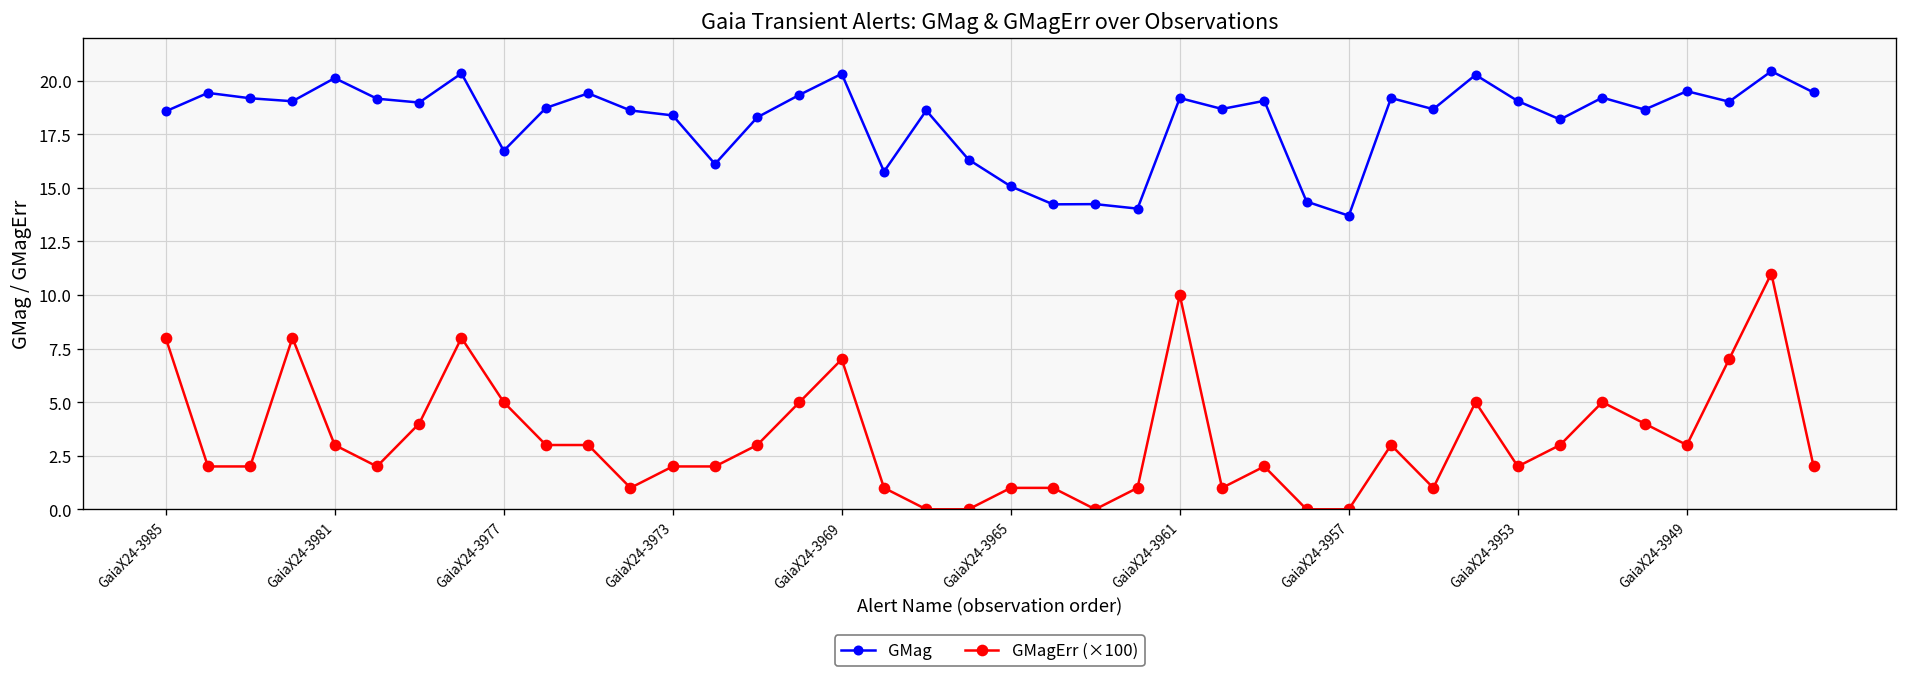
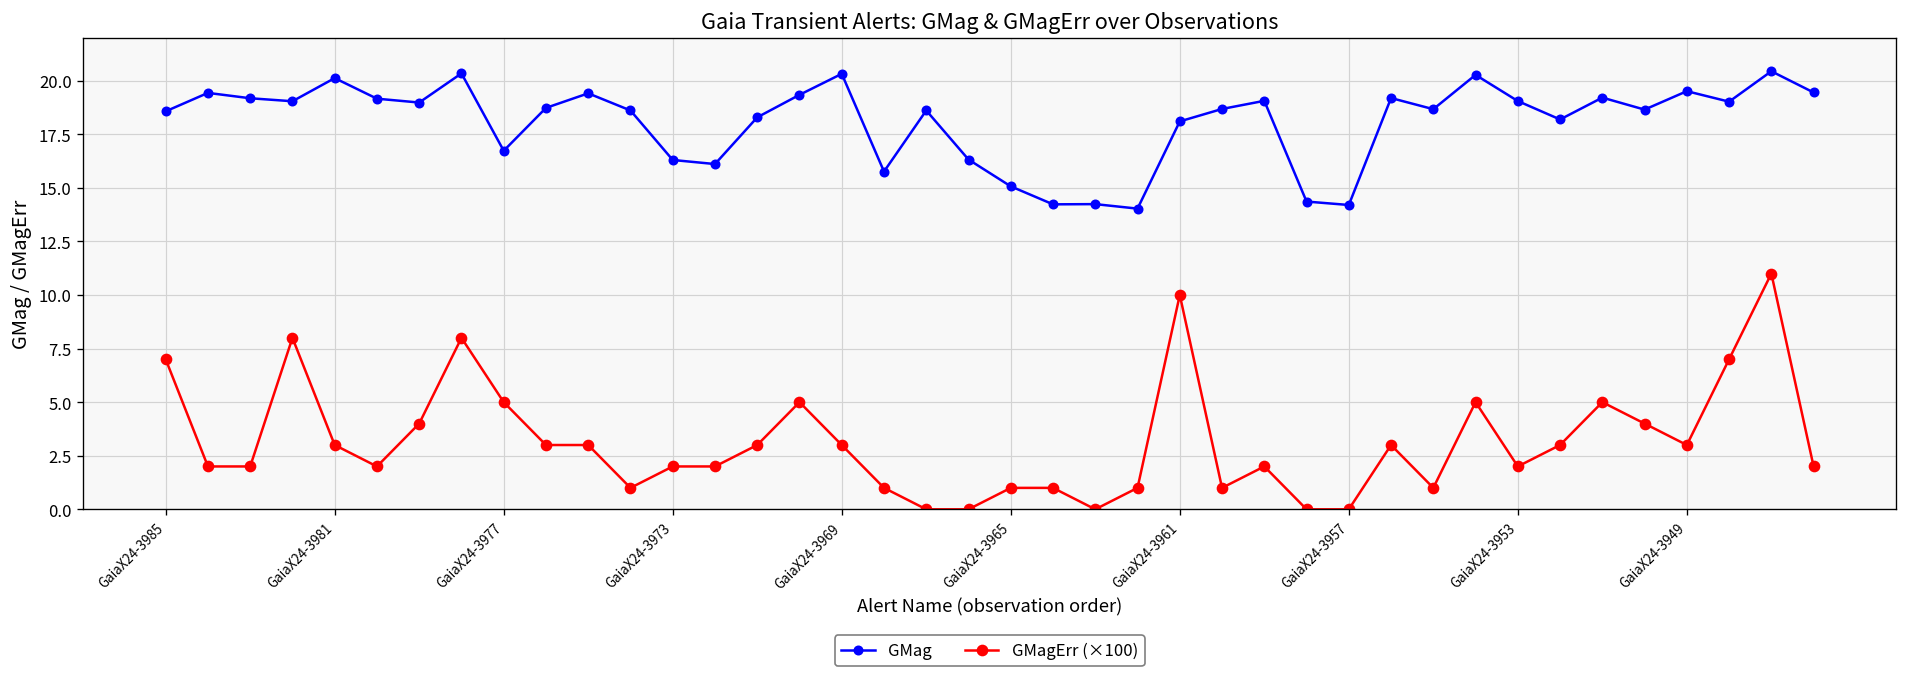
GMagErr (×100), GaiaX24-3985: 8.0 -> 7.0
GMag, GaiaX24-3973: 18.4 -> 16.3
GMagErr (×100), GaiaX24-3969: 7.0 -> 3.0
GMag, GaiaX24-3961: 19.2 -> 18.1
GMag, GaiaX24-3957: 13.7 -> 14.2
